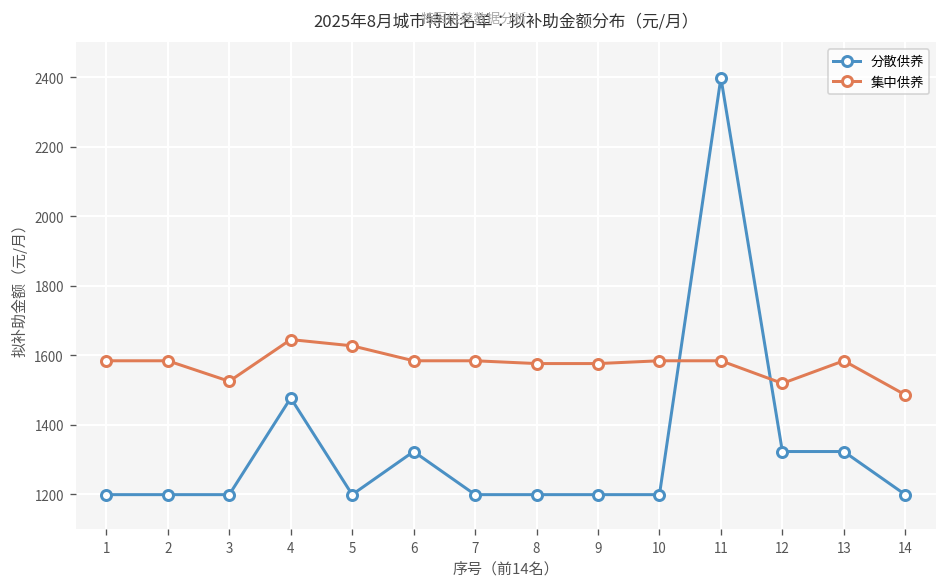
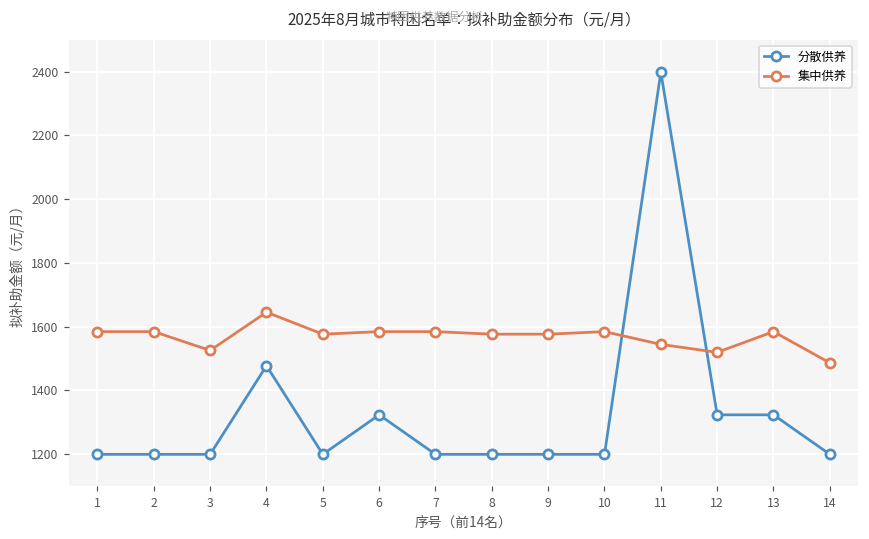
集中供养, 5: 1630 -> 1580
集中供养, 11: 1580 -> 1540
